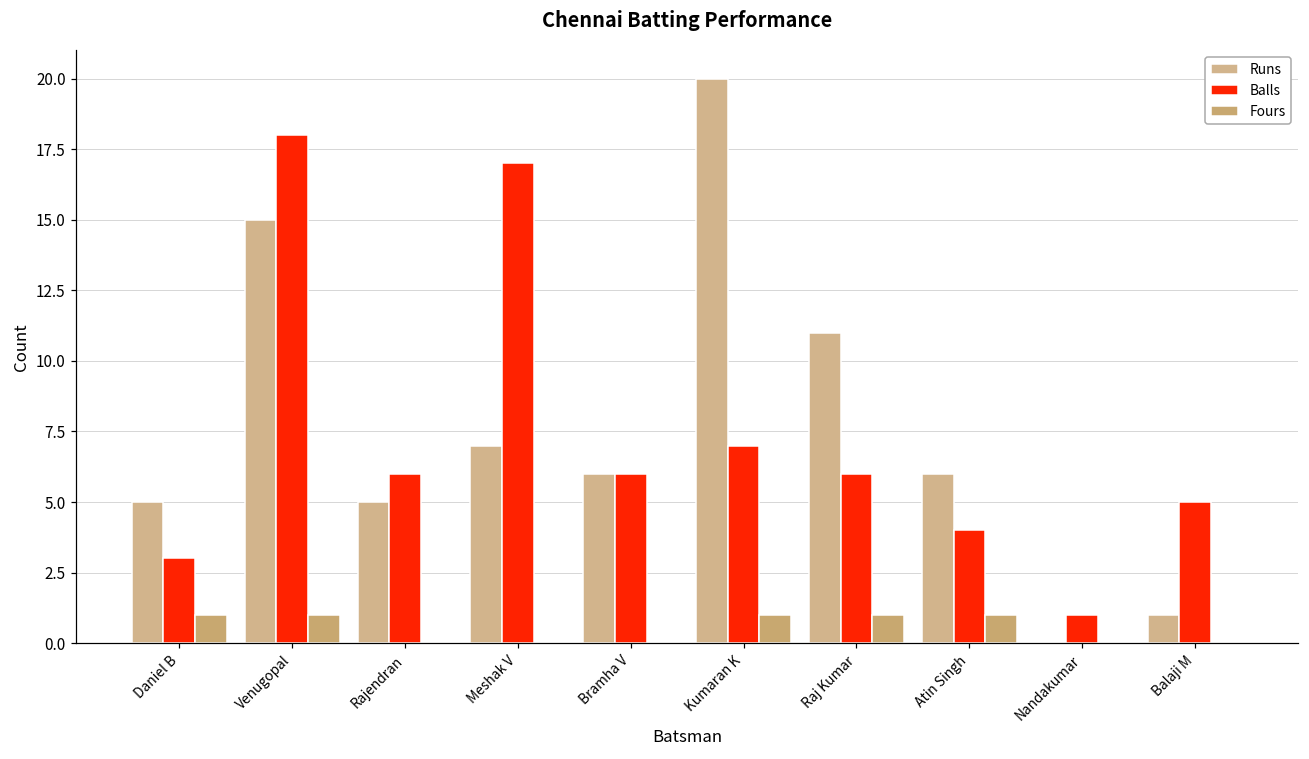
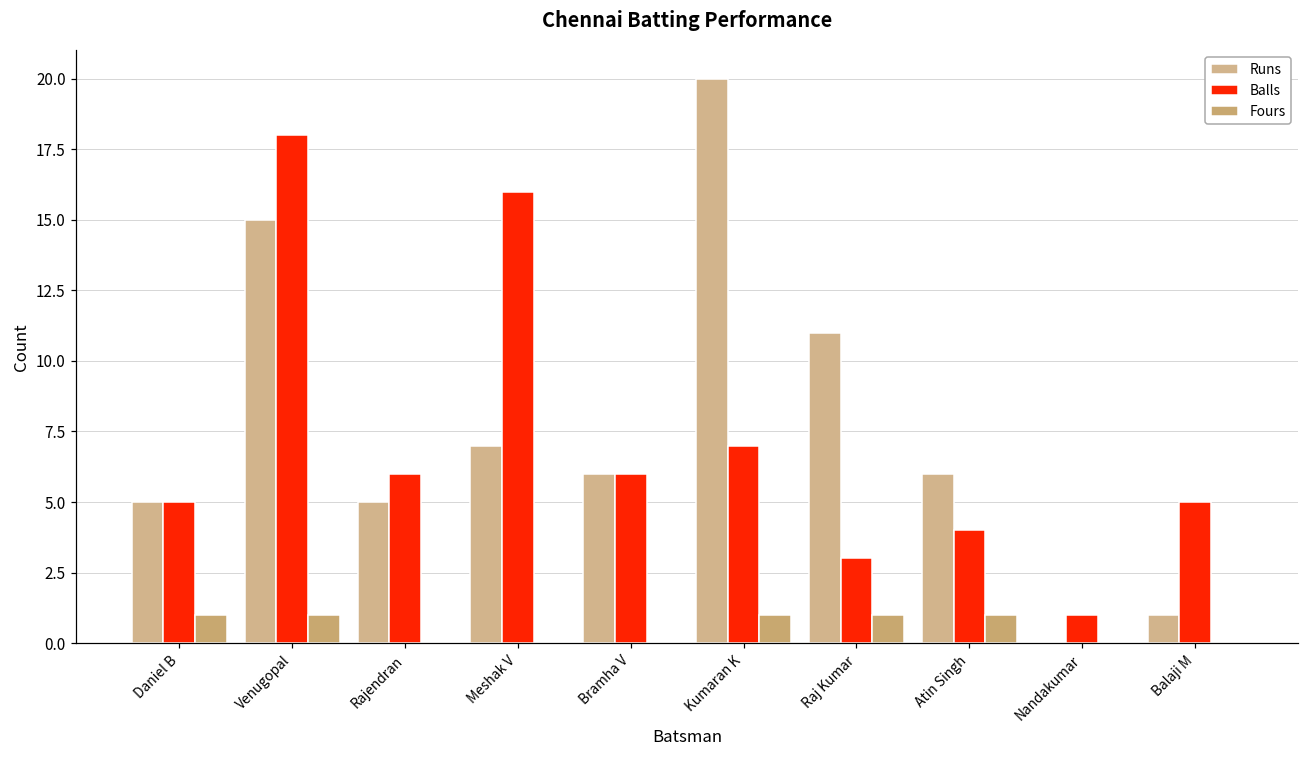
Balls, Daniel B: 3 -> 5
Balls, Meshak V: 17 -> 16
Balls, Raj Kumar: 6 -> 3
